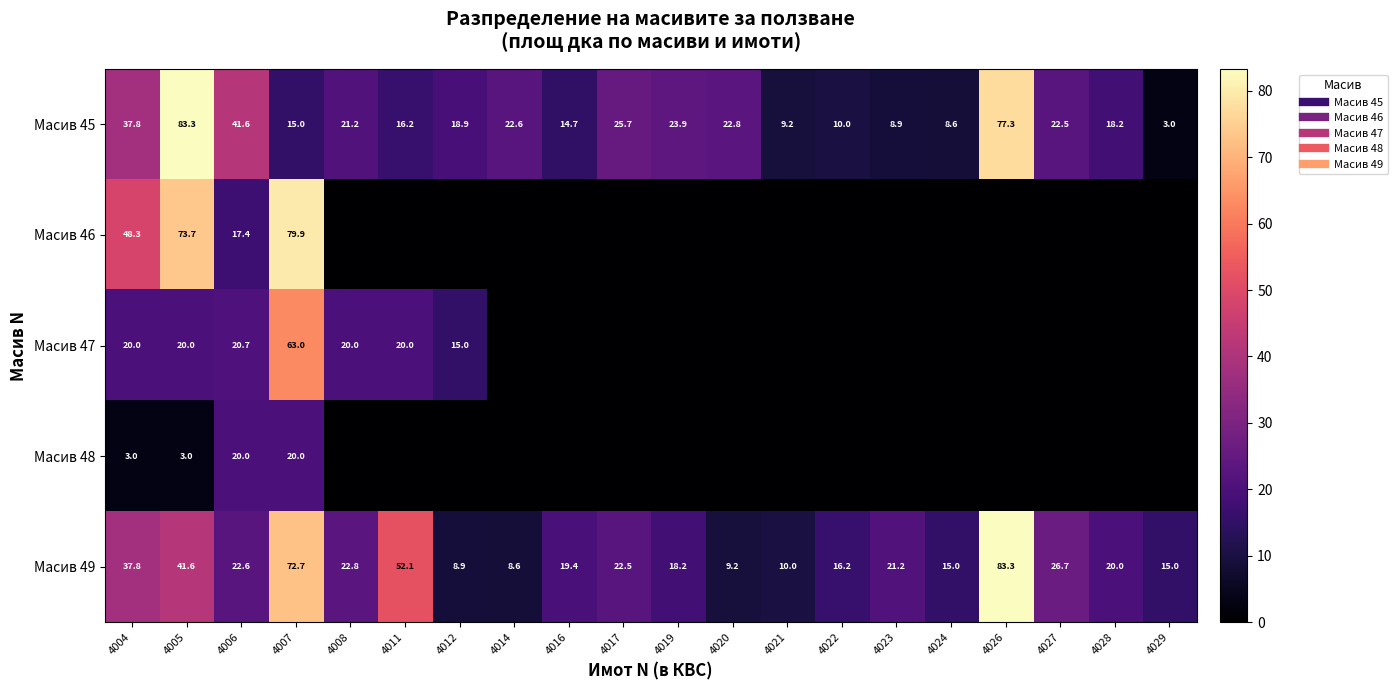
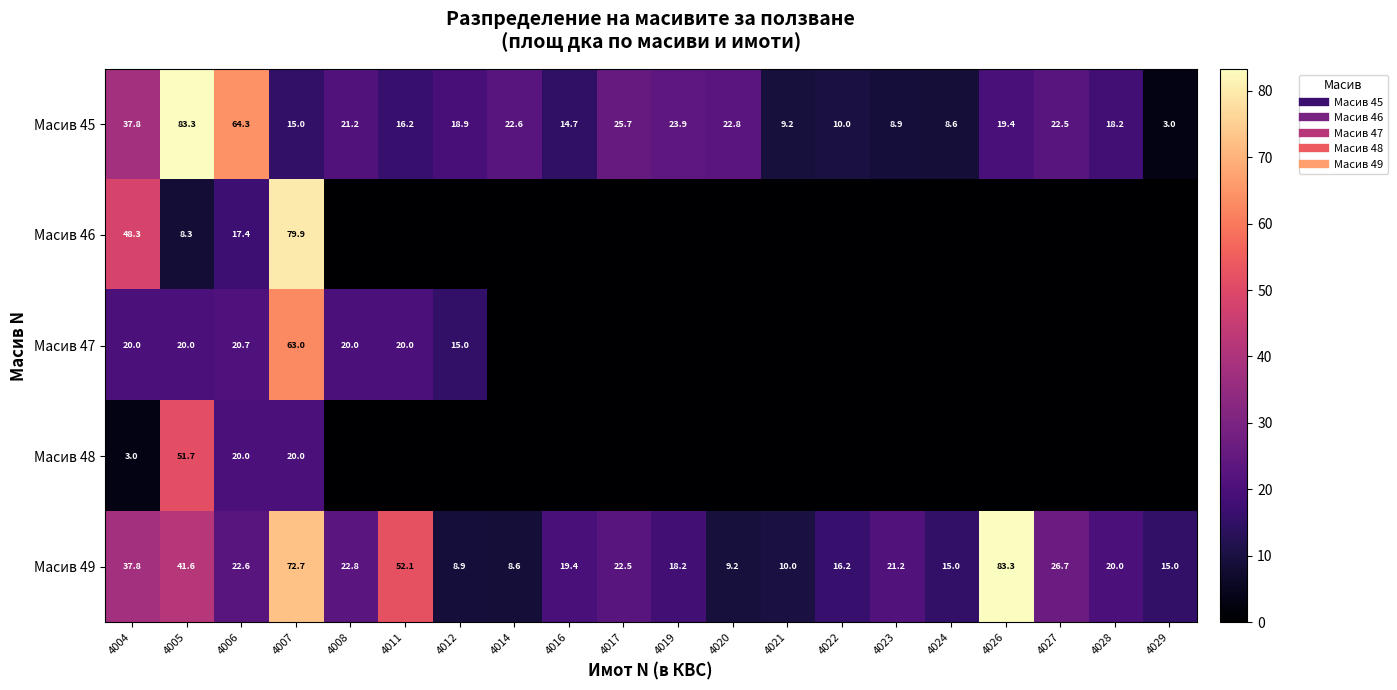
Масив 45, 4006: 41.6 -> 64.3
Масив 45, 4026: 77.3 -> 19.4
Масив 46, 4005: 73.7 -> 8.3
Масив 48, 4005: 3.0 -> 51.7
